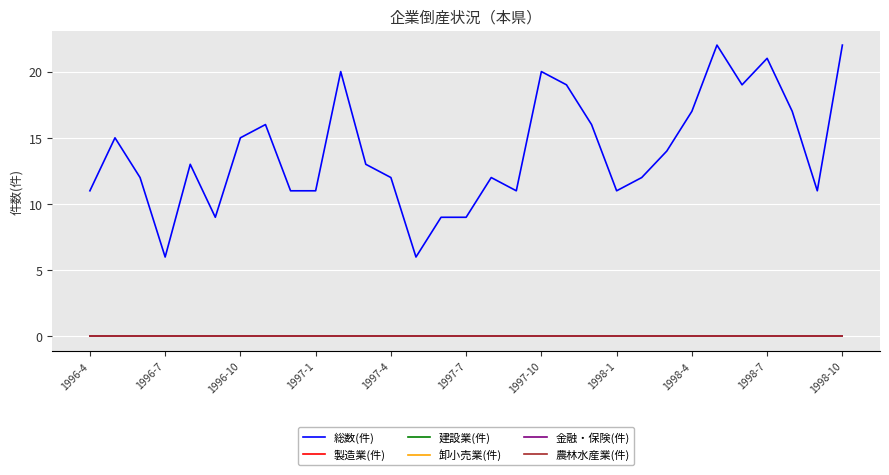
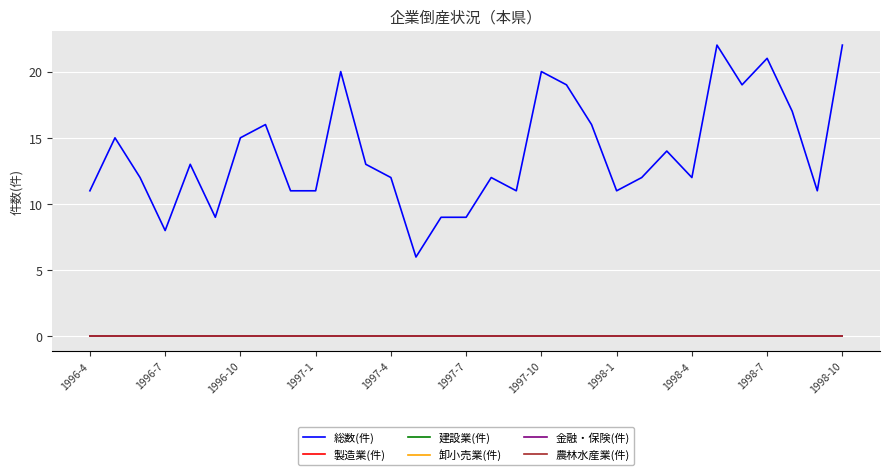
総数(件), 1996-7: 6 -> 8
総数(件), 1998-4: 17 -> 12
